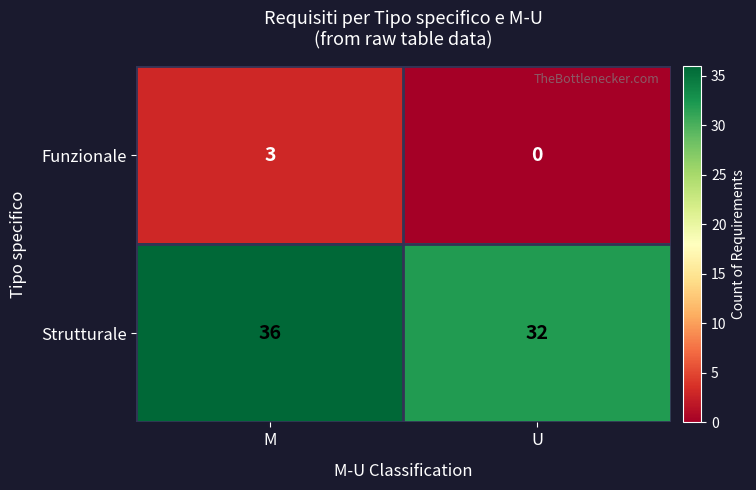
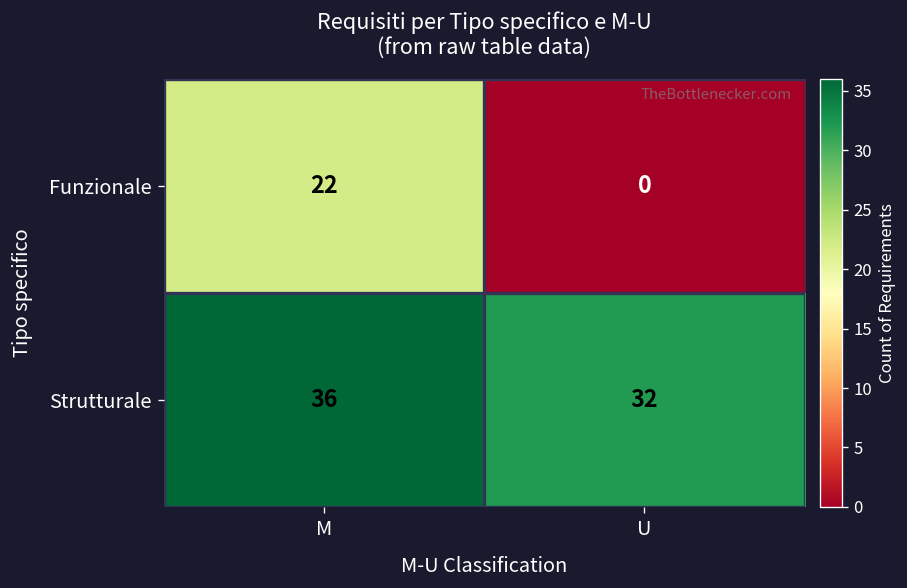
Funzionale, M: 3 -> 22
